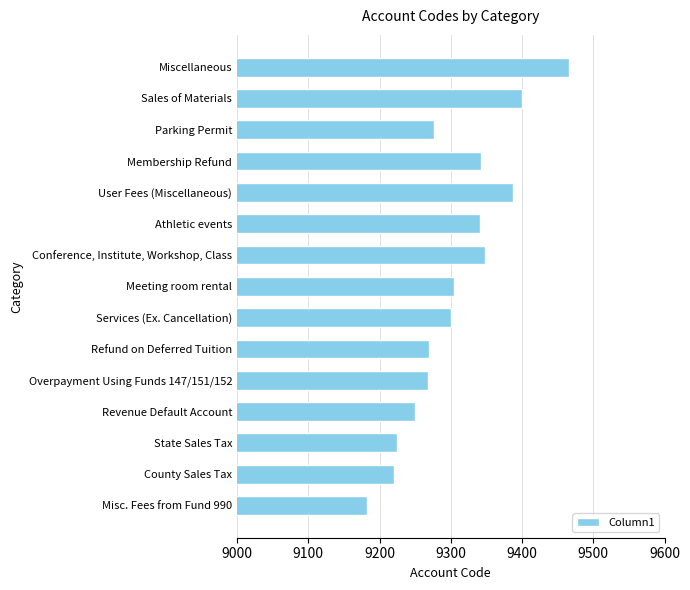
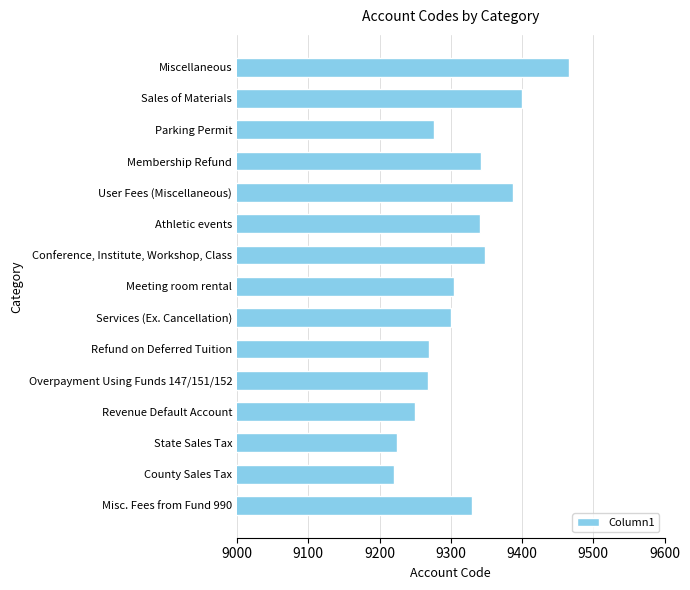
Misc. Fees from Fund 990: 9180 -> 9330
